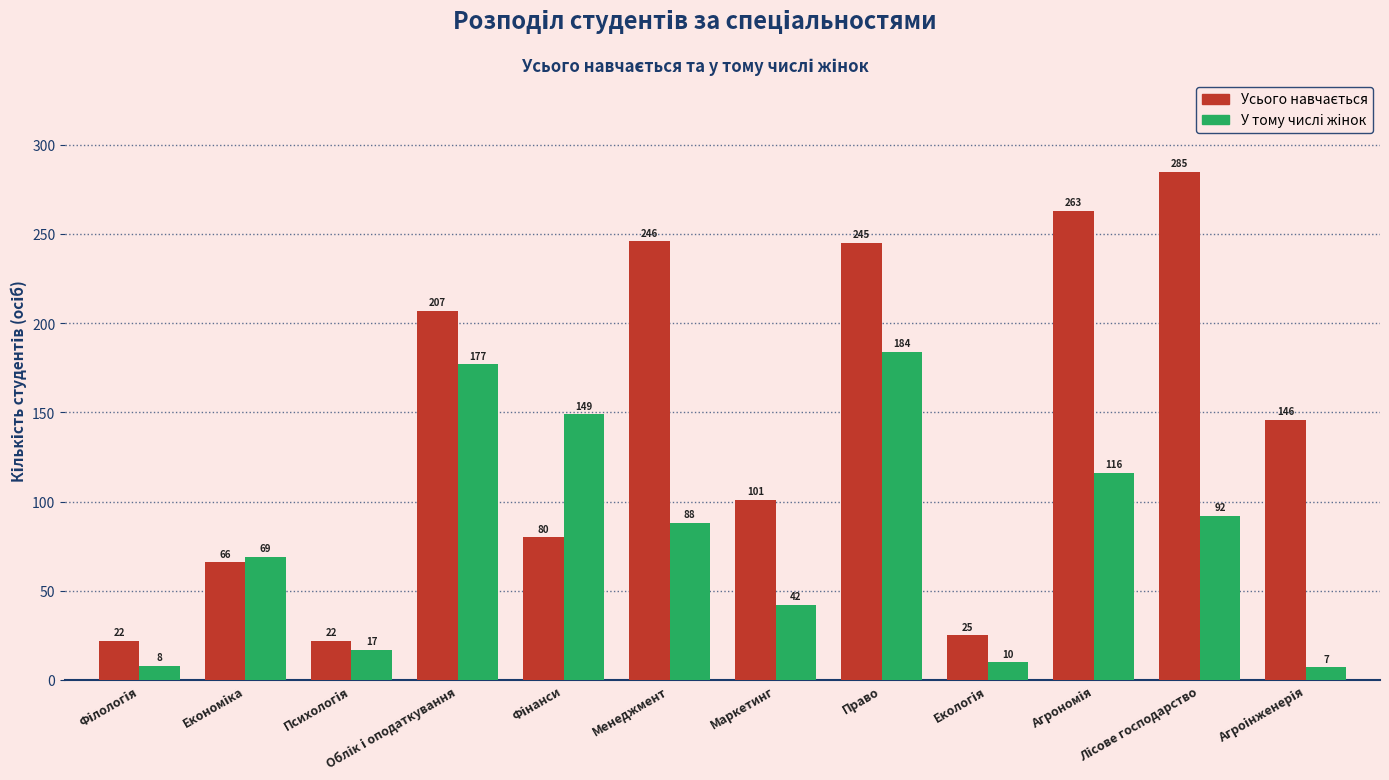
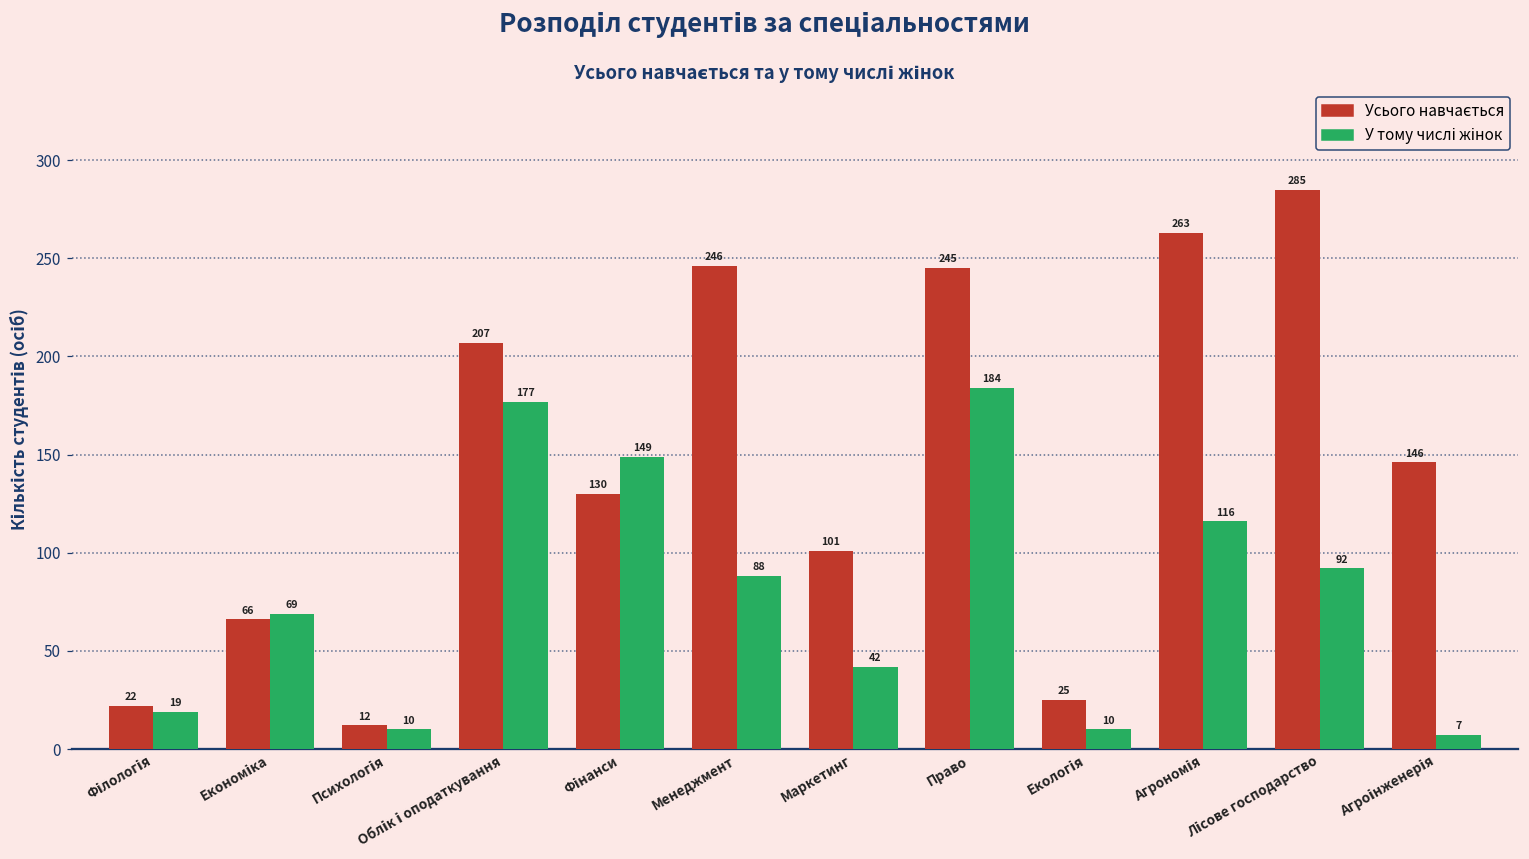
У тому числі жінок, Філологія: 8 -> 19
Усього навчається, Психологія: 22 -> 12
У тому числі жінок, Психологія: 17 -> 10
Усього навчається, Фінанси: 80 -> 130
